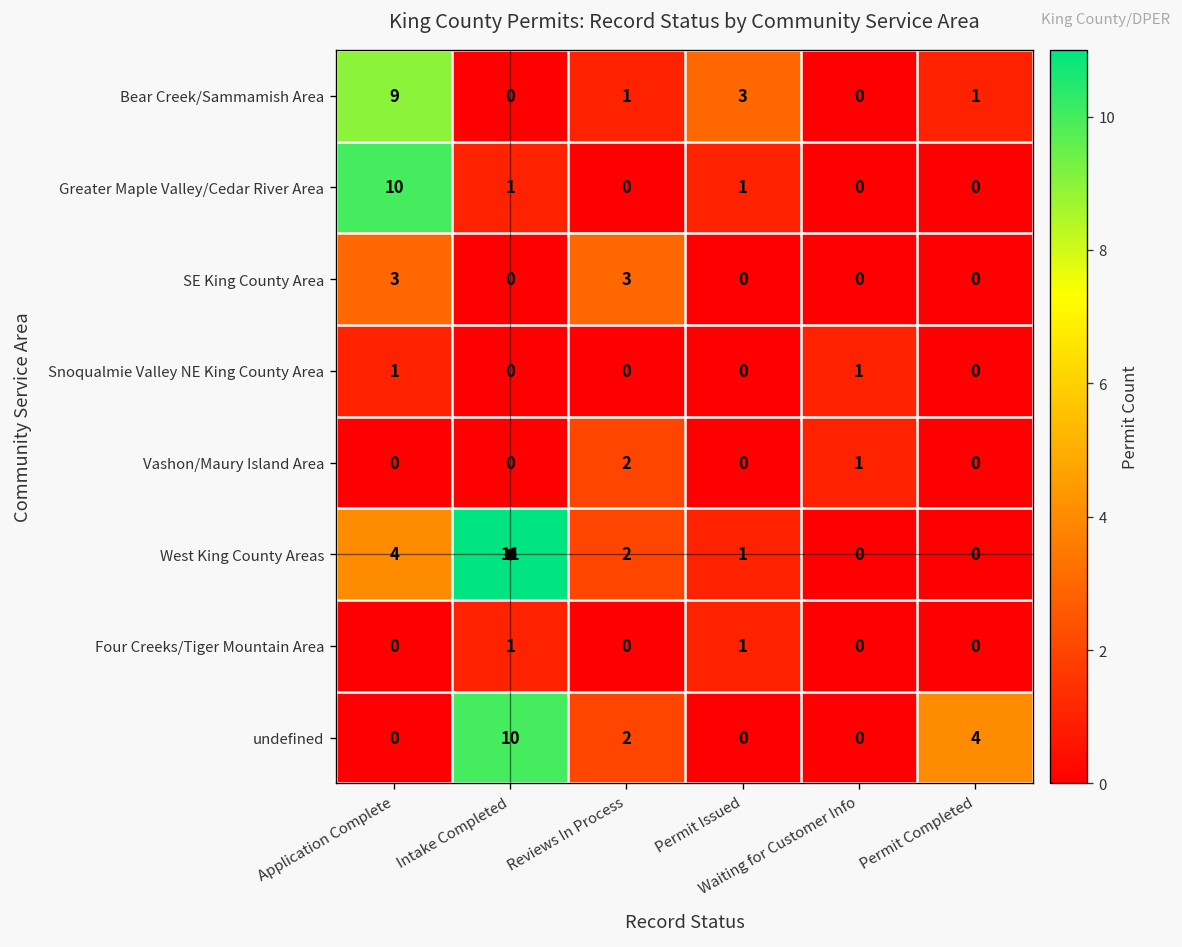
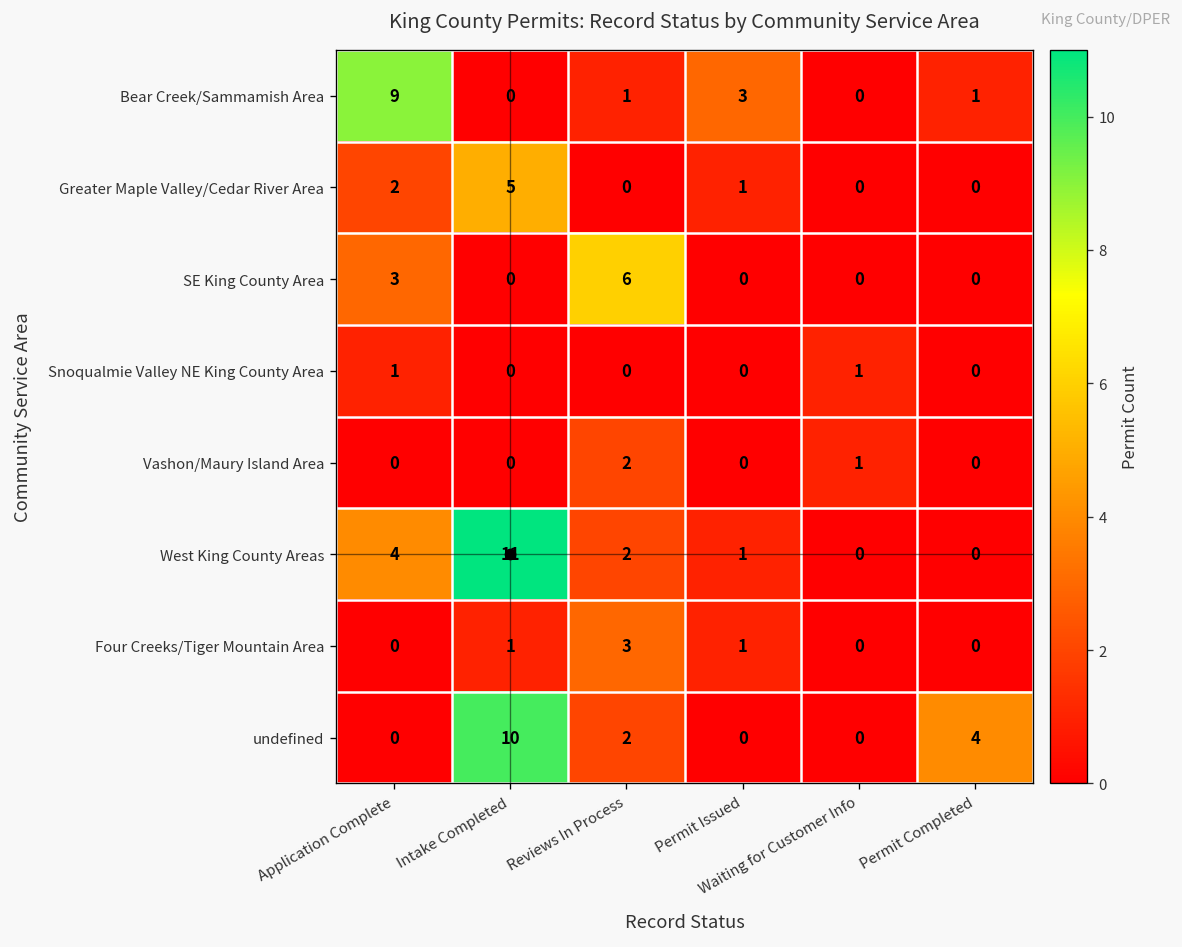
Greater Maple Valley/Cedar River Area, Application Complete: 10 -> 2
Greater Maple Valley/Cedar River Area, Intake Completed: 1 -> 5
SE King County Area, Reviews In Process: 3 -> 6
Four Creeks/Tiger Mountain Area, Reviews In Process: 0 -> 3
